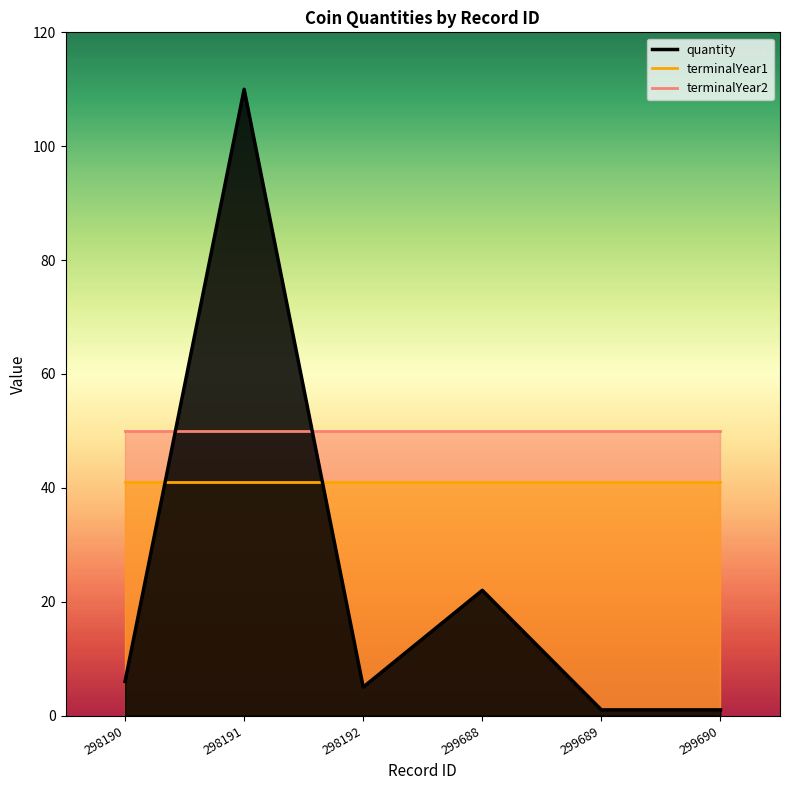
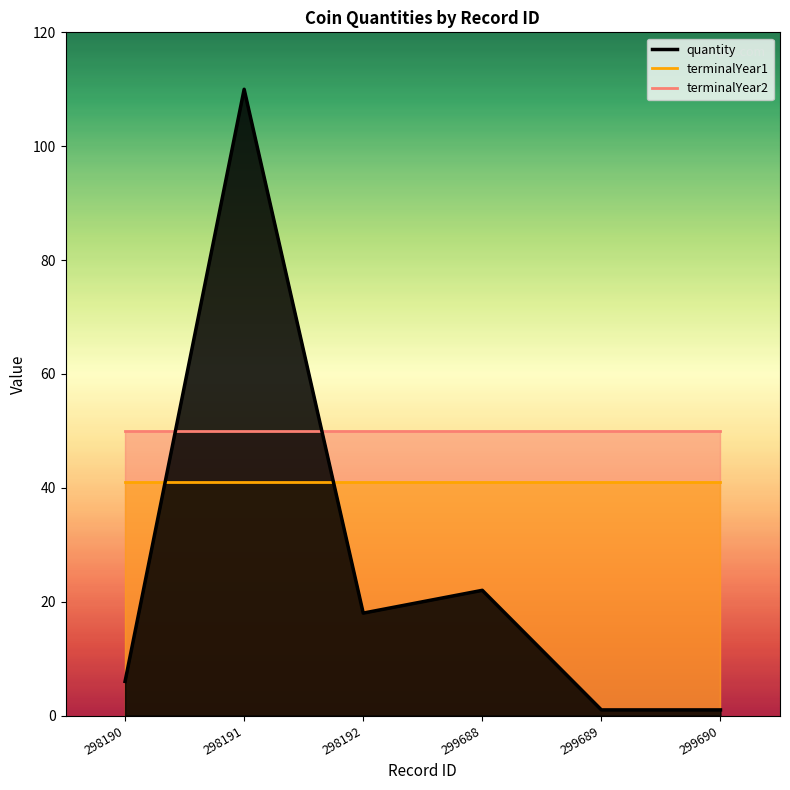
quantity, 298192: 5 -> 18
